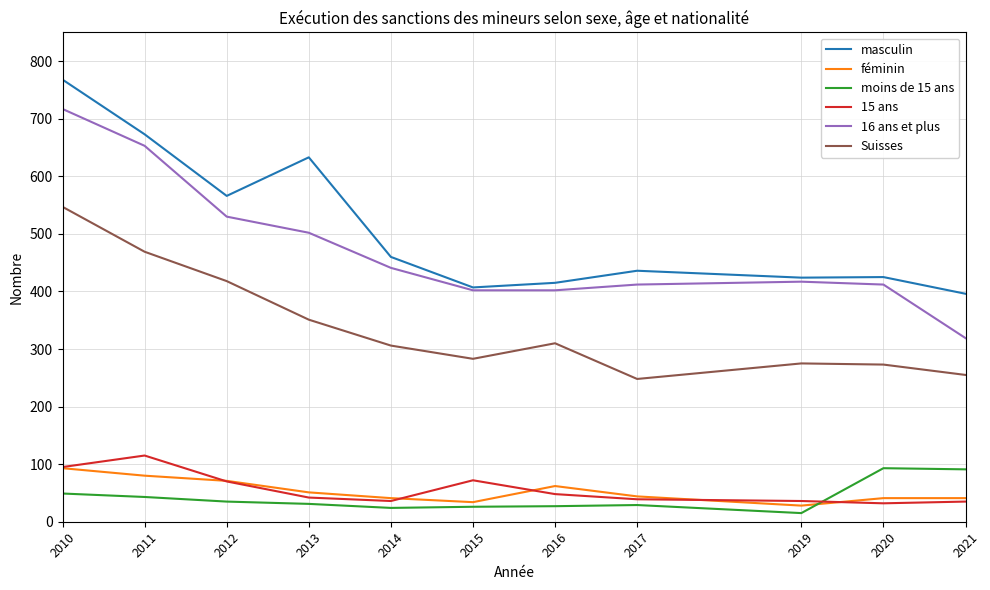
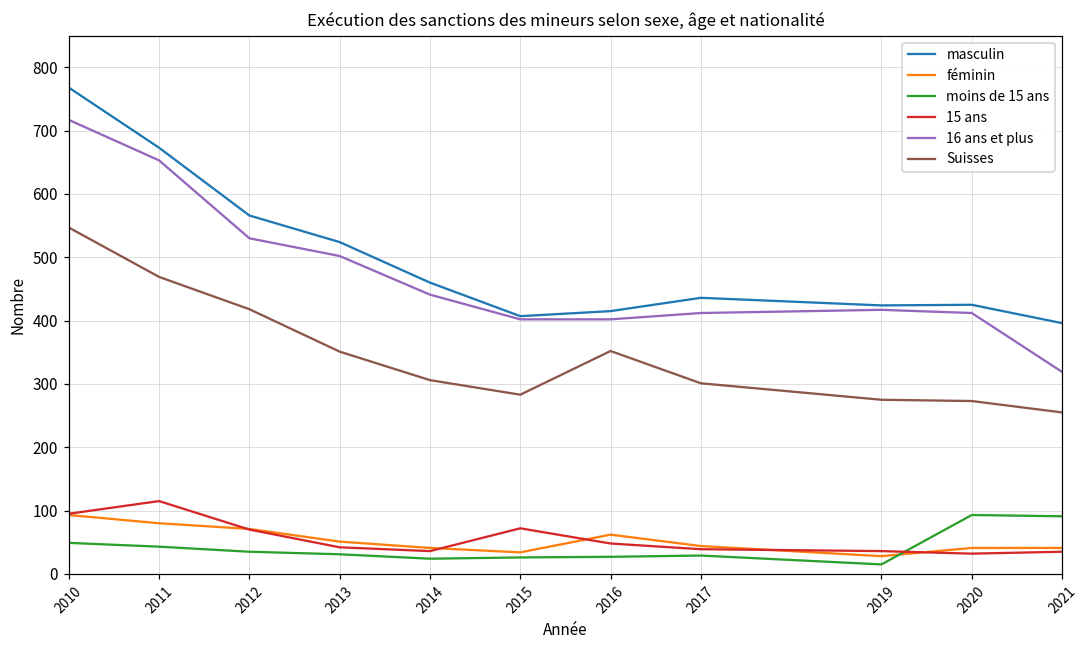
masculin, 2013: 630 -> 520
Suisses, 2016: 310 -> 350
Suisses, 2017: 250 -> 300
